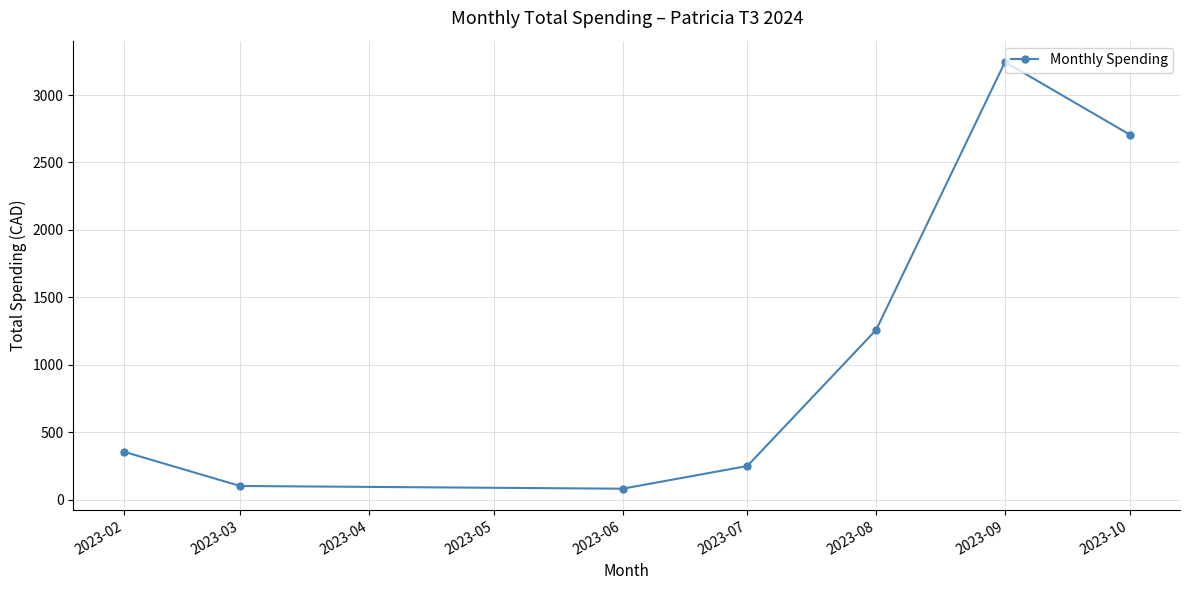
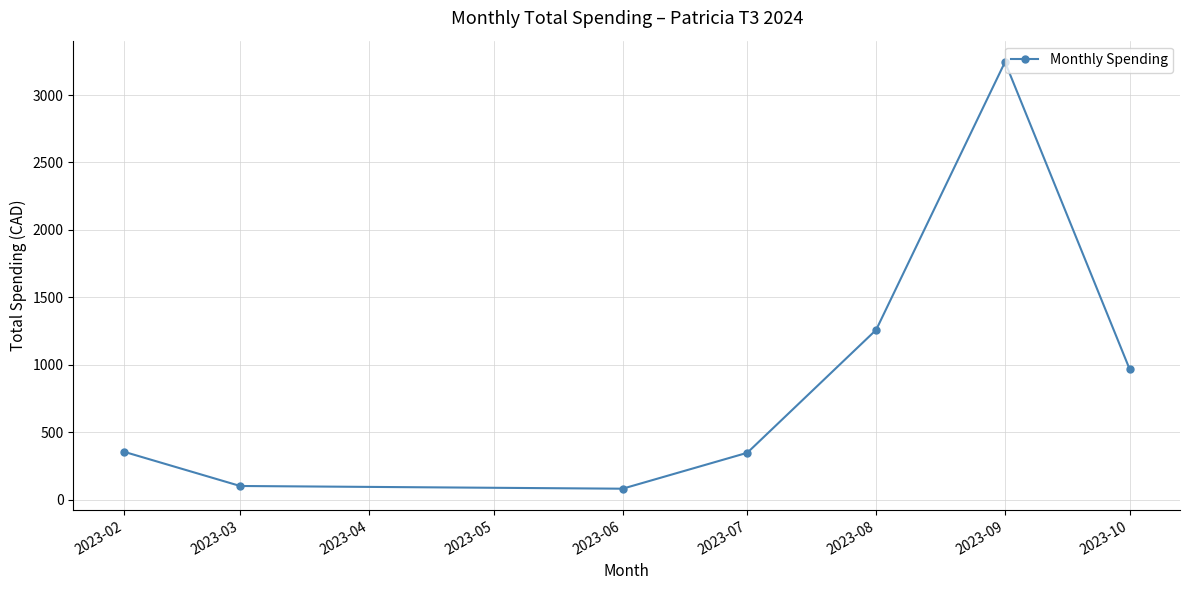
2023-07: 250 -> 350
2023-10: 2710 -> 970
